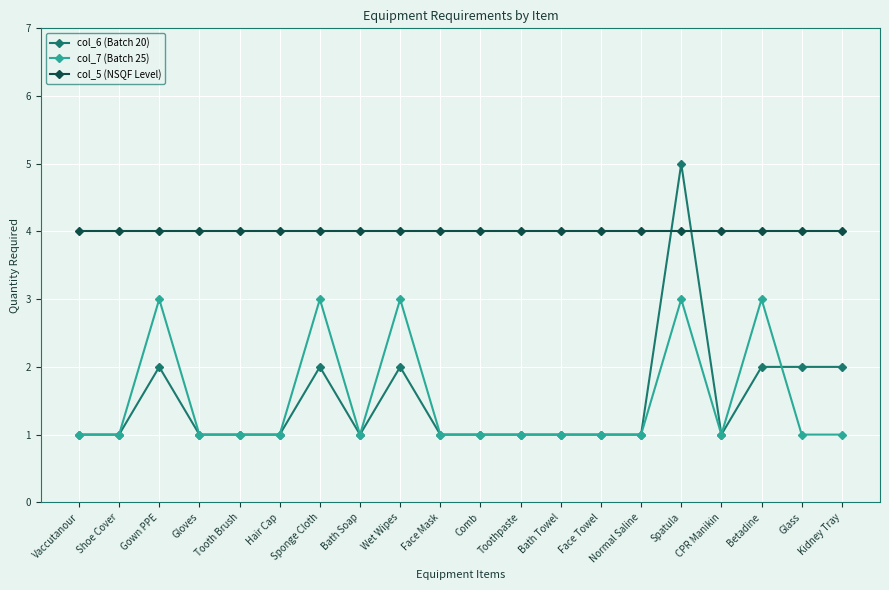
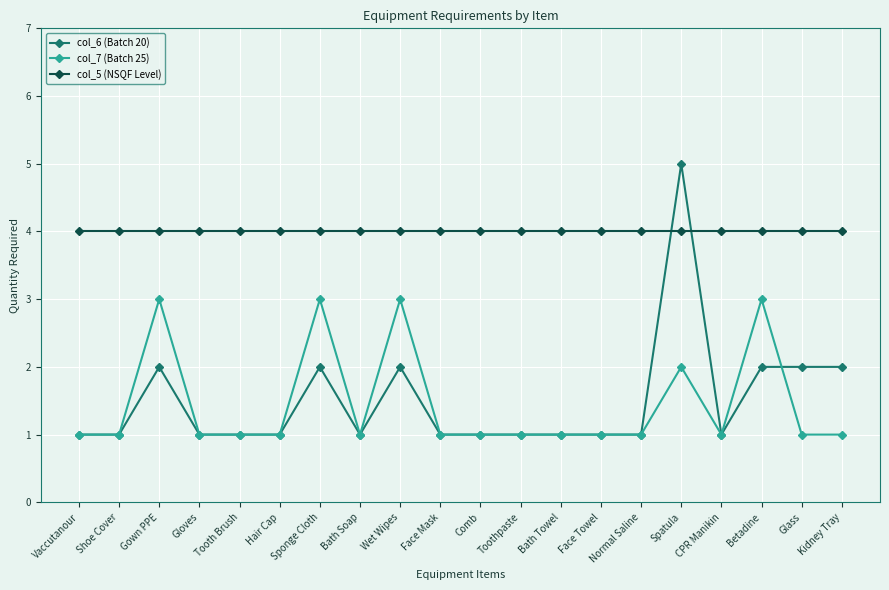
col_7 (Batch 25), Spatula: 3 -> 2
